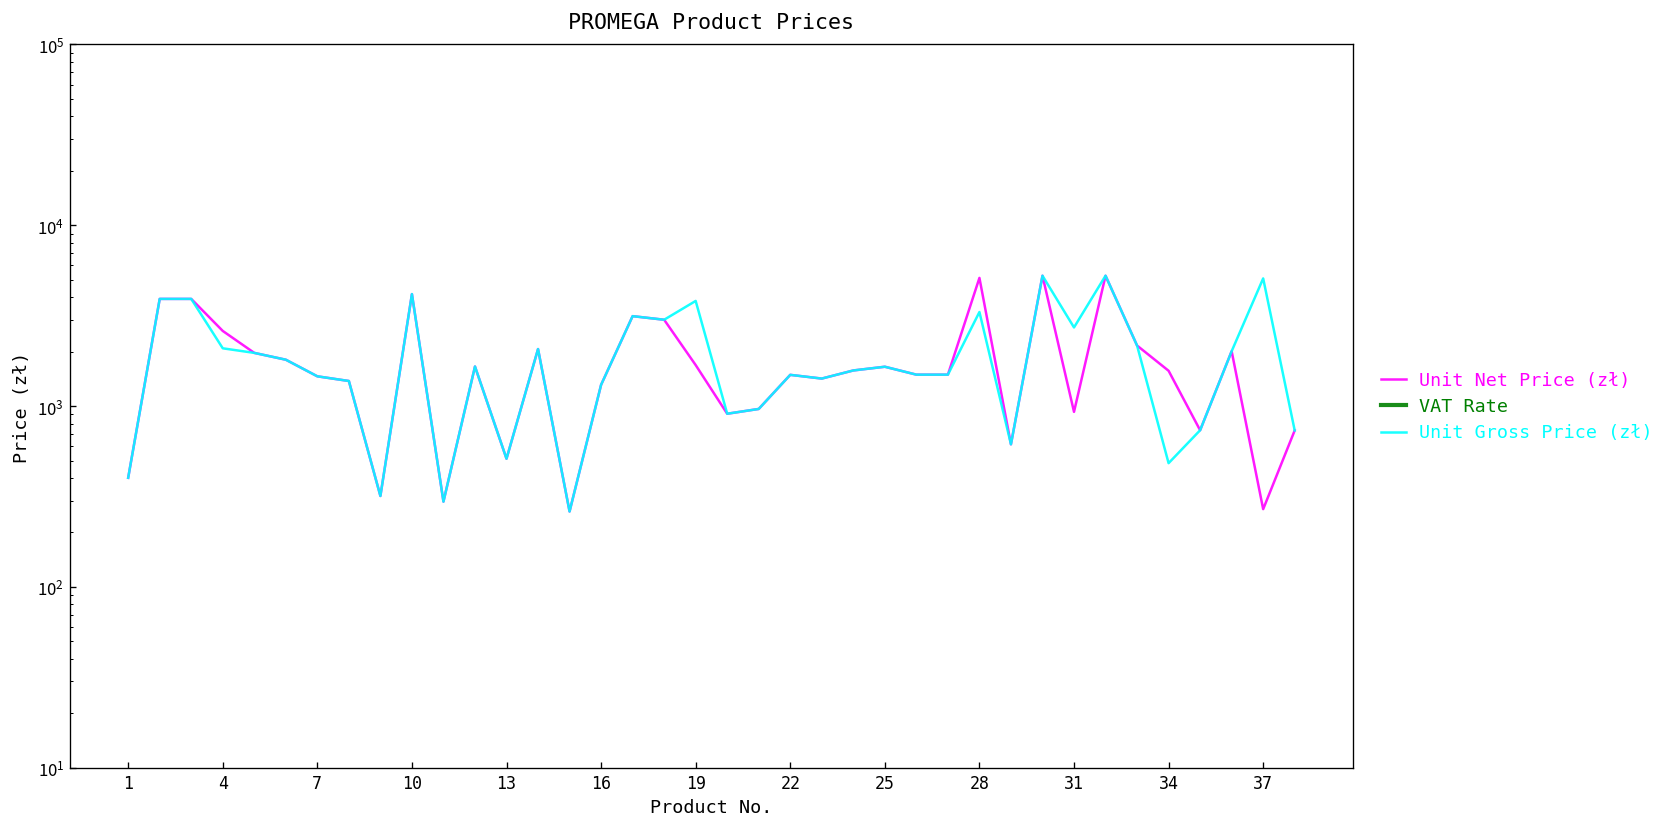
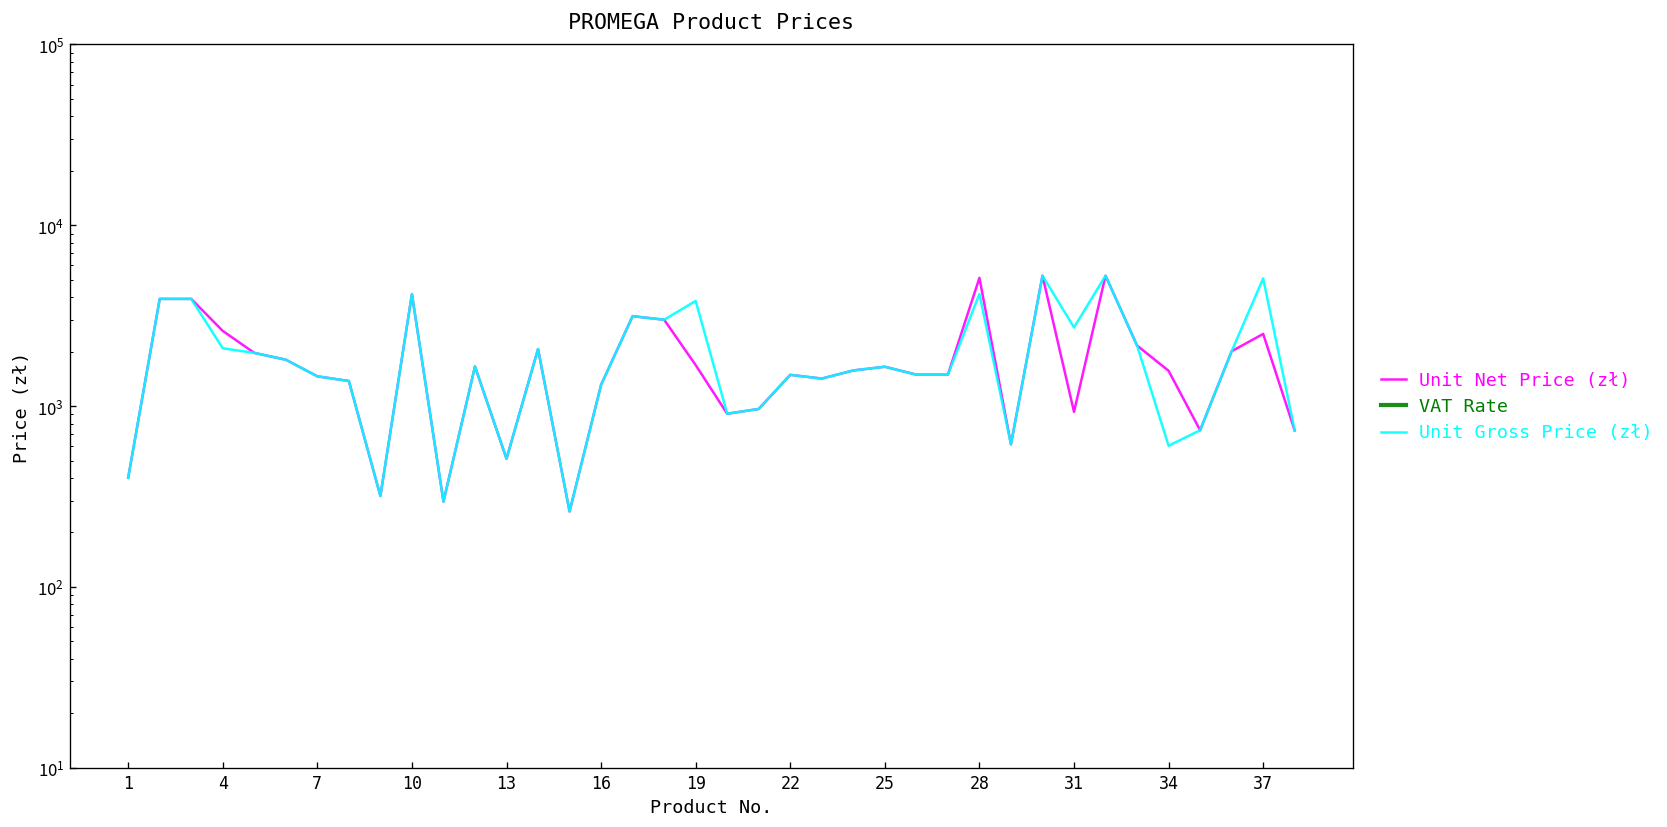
Unit Gross Price (zł), 28: 3300 -> 4200
Unit Gross Price (zł), 34: 480 -> 600
Unit Net Price (zł), 37: 270 -> 2500
